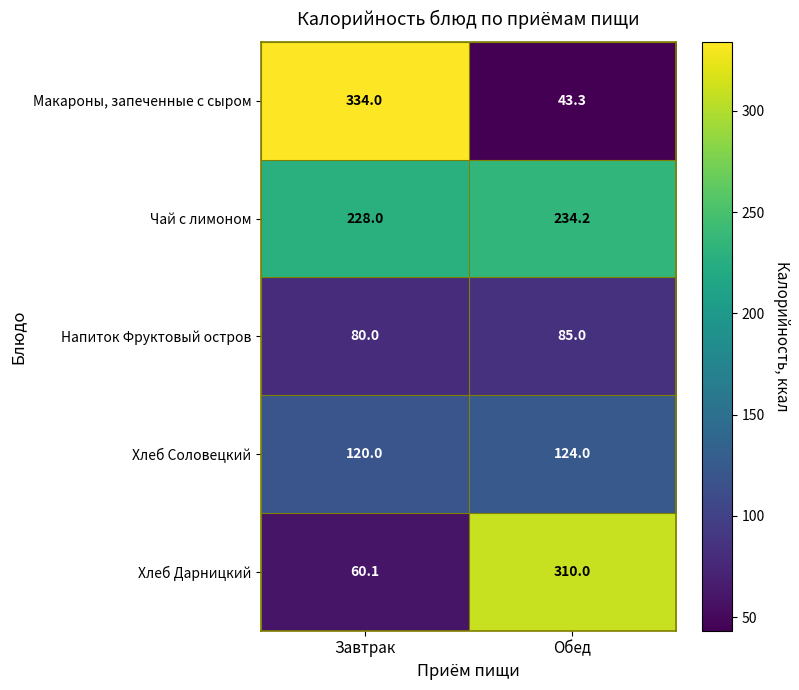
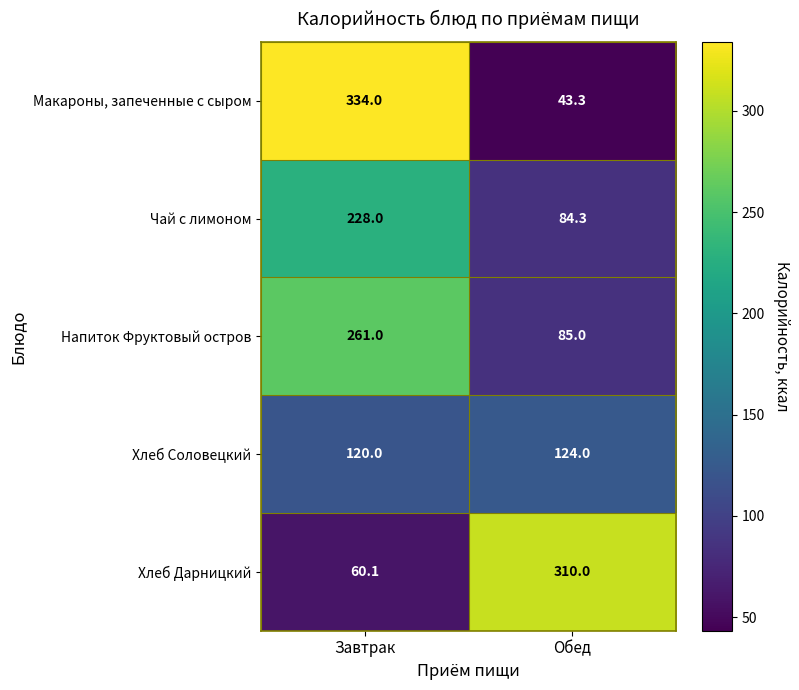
Чай с лимоном, Обед: 234.2 -> 84.3
Напиток Фруктовый остров, Завтрак: 80.0 -> 261.0
